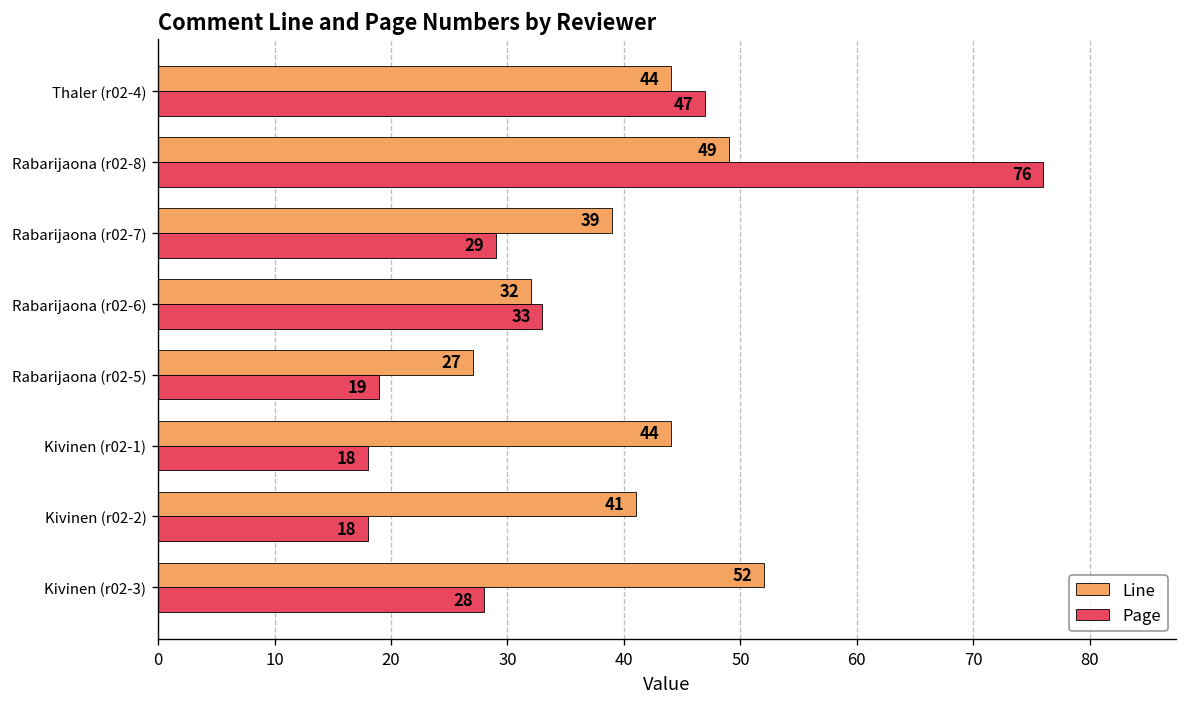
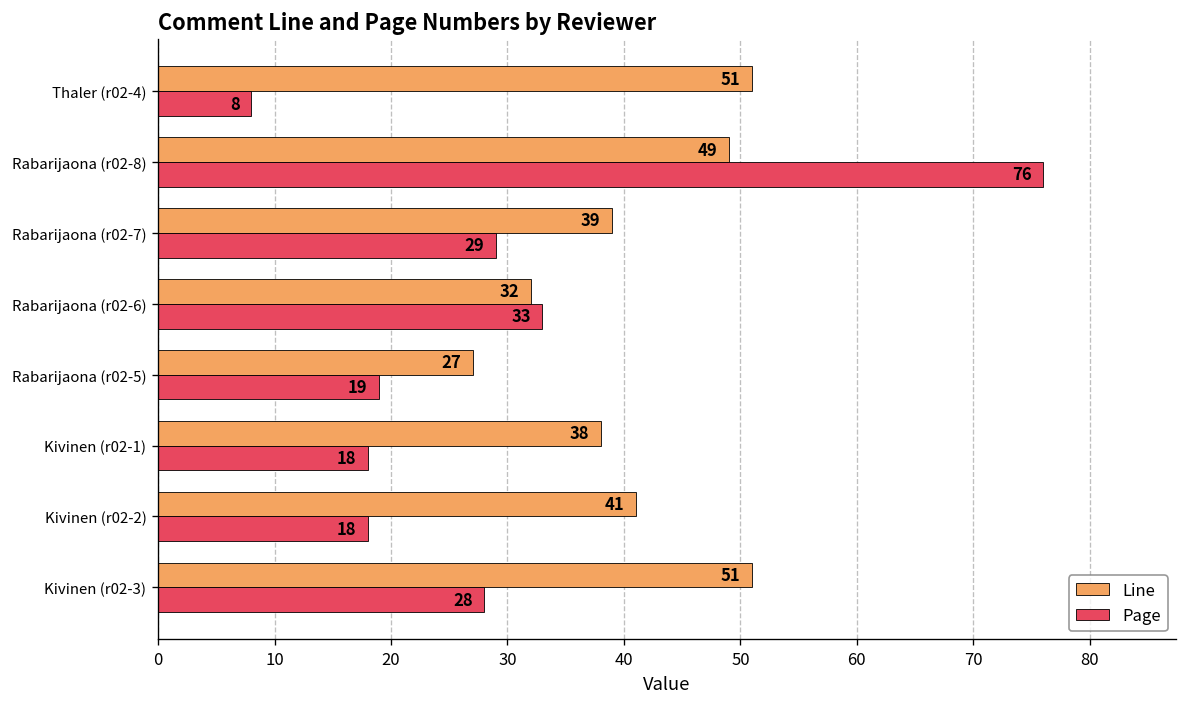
Line, Thaler (r02-4): 44 -> 51
Page, Thaler (r02-4): 47 -> 8
Line, Kivinen (r02-1): 44 -> 38
Line, Kivinen (r02-3): 52 -> 51
